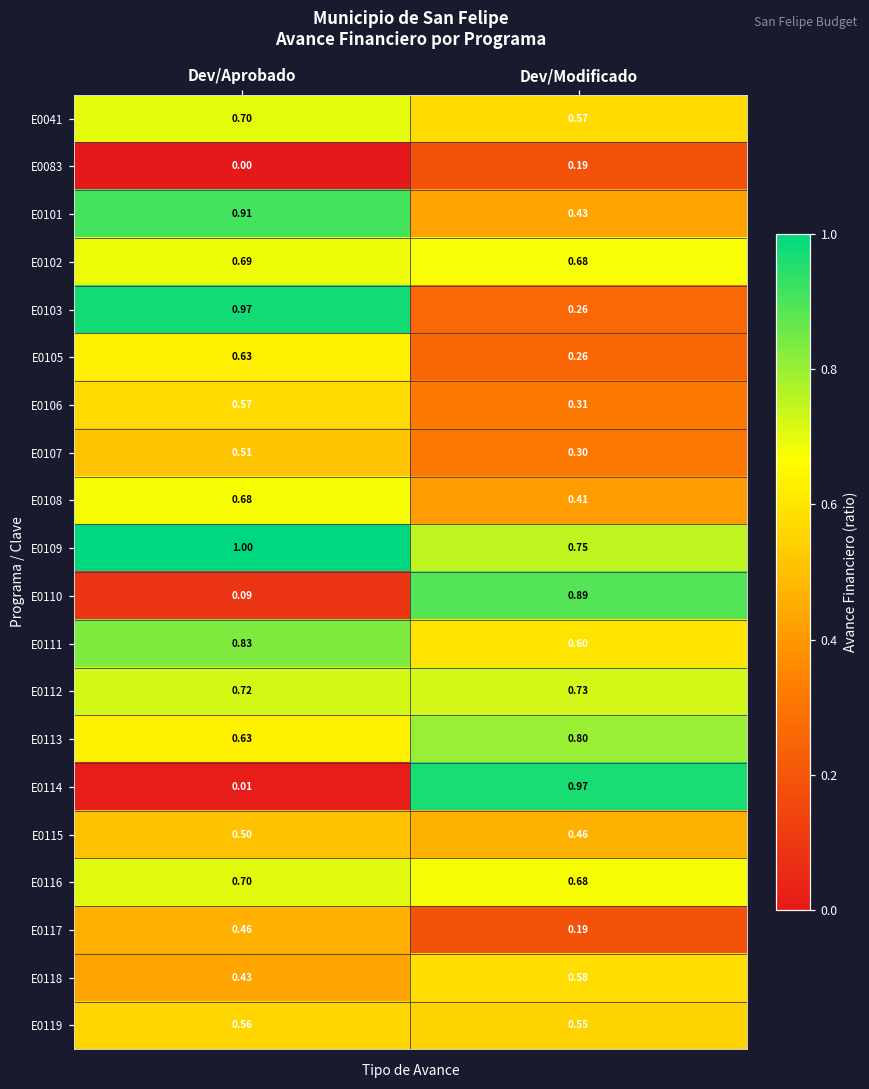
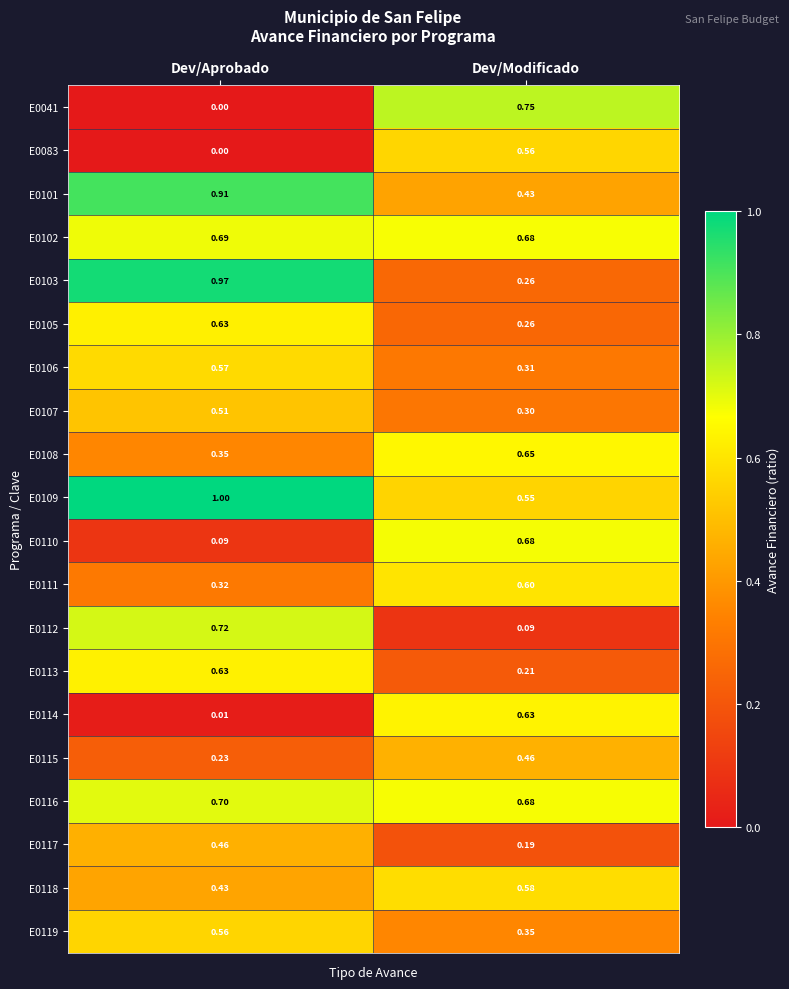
E0041, Dev/Aprobado: 0.70 -> 0.00
E0041, Dev/Modificado: 0.57 -> 0.75
E0083, Dev/Modificado: 0.19 -> 0.56
E0108, Dev/Aprobado: 0.68 -> 0.35
E0108, Dev/Modificado: 0.41 -> 0.65
E0109, Dev/Modificado: 0.75 -> 0.55
E0110, Dev/Modificado: 0.89 -> 0.68
E0111, Dev/Aprobado: 0.83 -> 0.32
E0112, Dev/Modificado: 0.73 -> 0.09
E0113, Dev/Modificado: 0.80 -> 0.21
E0114, Dev/Modificado: 0.97 -> 0.63
E0115, Dev/Aprobado: 0.50 -> 0.23
E0119, Dev/Modificado: 0.55 -> 0.35
